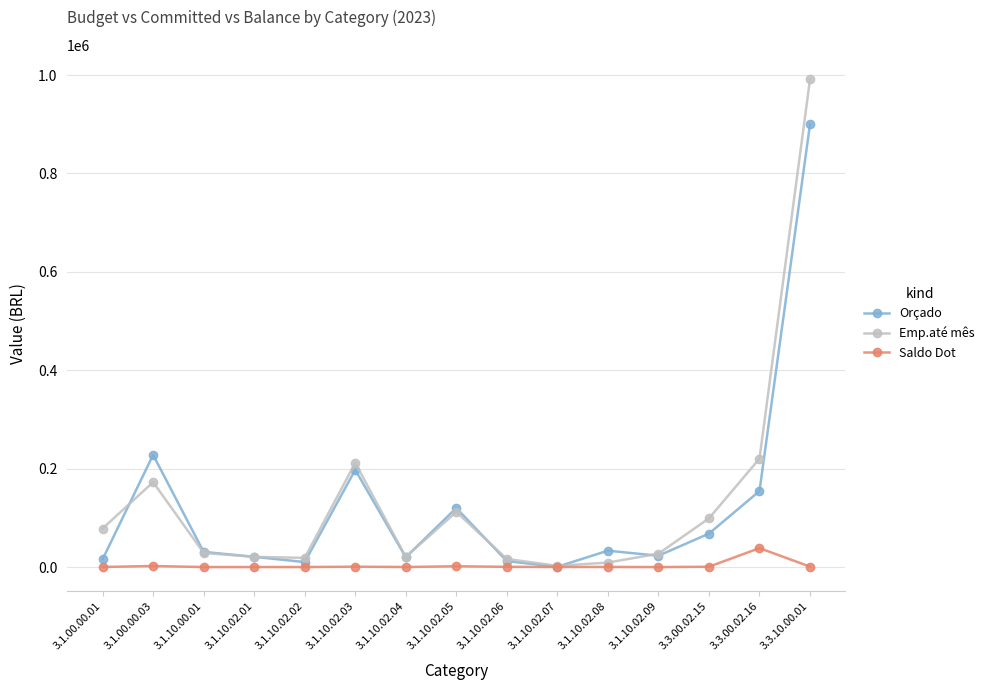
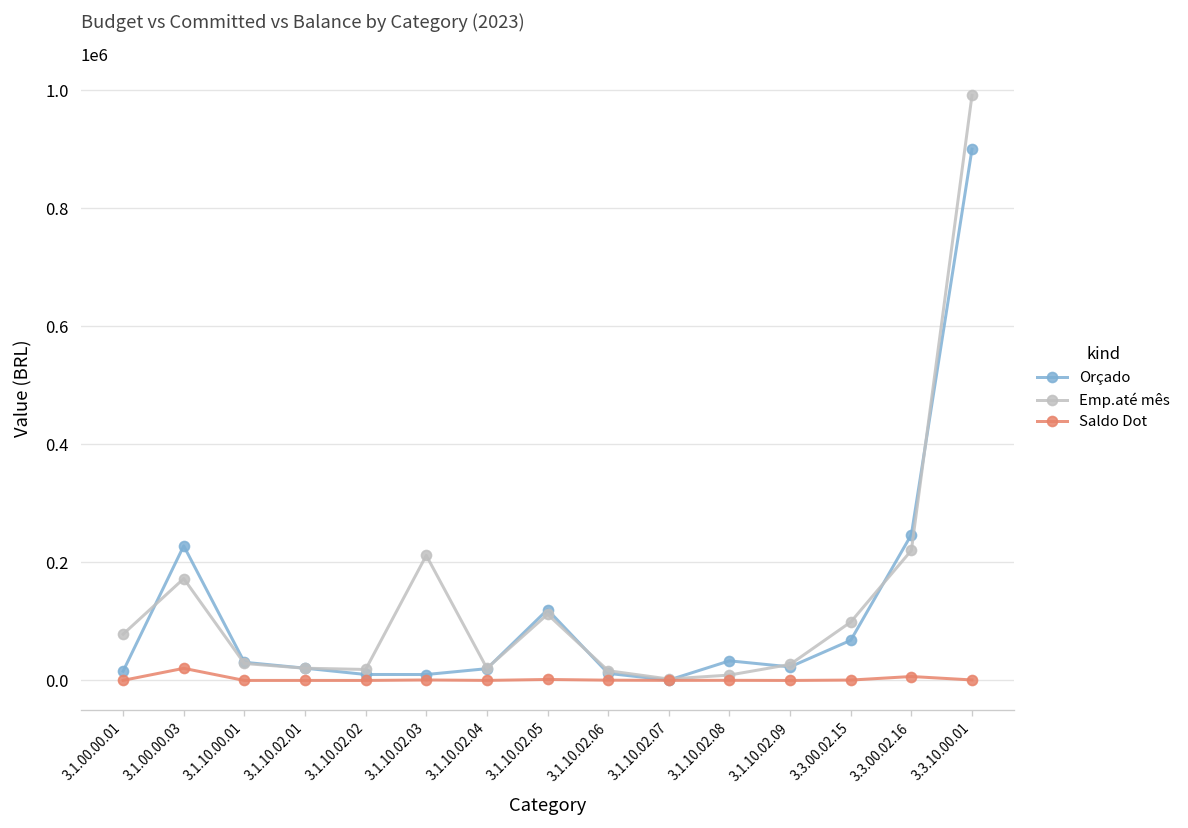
Saldo Dot, 3.1.00.00.03: 0 -> 20000
Orçado, 3.1.10.02.03: 200000 -> 10000
Orçado, 3.3.00.02.16: 150000 -> 250000
Saldo Dot, 3.3.00.02.16: 40000 -> 10000
